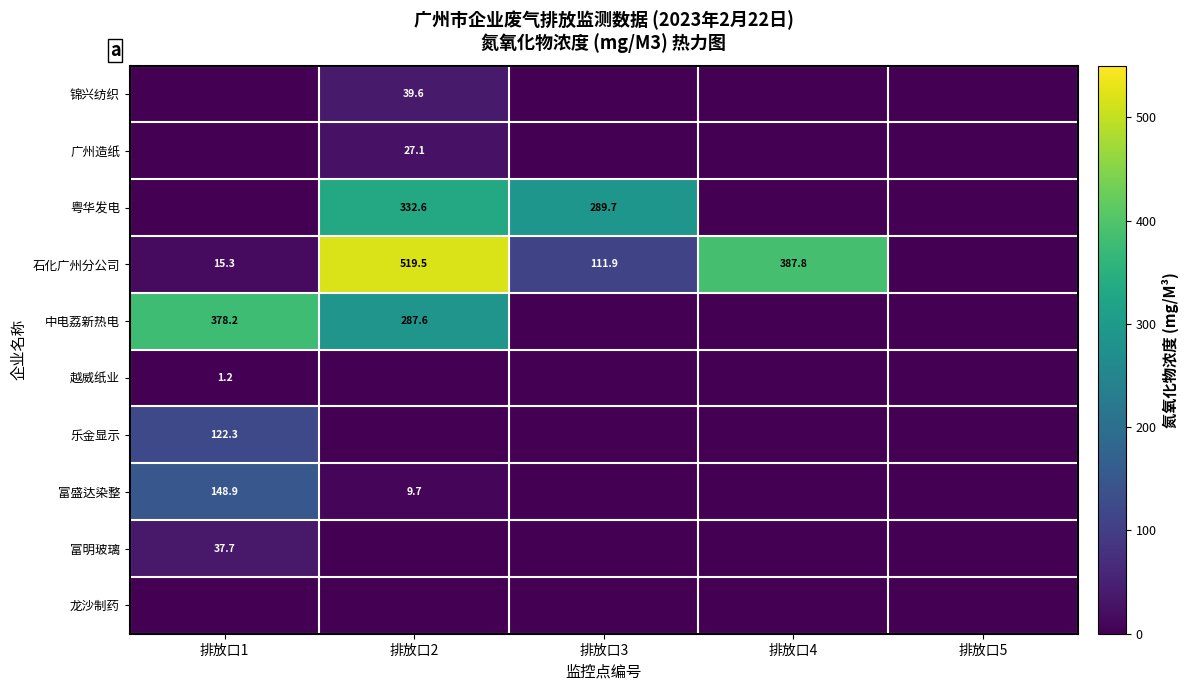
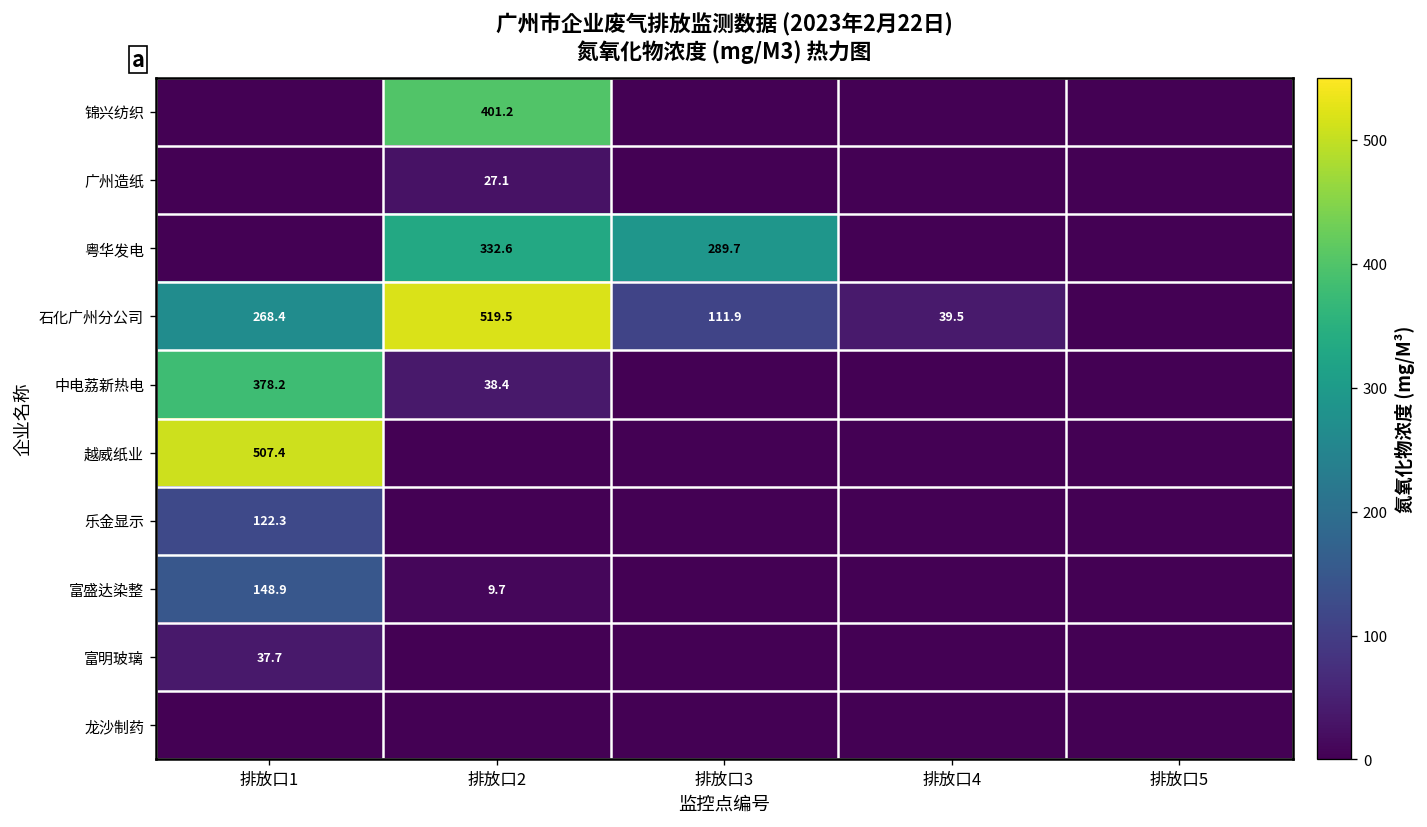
锦兴纺织, 排放口2: 39.6 -> 401.2
石化广州分公司, 排放口1: 15.3 -> 268.4
石化广州分公司, 排放口4: 387.8 -> 39.5
中电荔新热电, 排放口2: 287.6 -> 38.4
越威纸业, 排放口1: 1.2 -> 507.4
